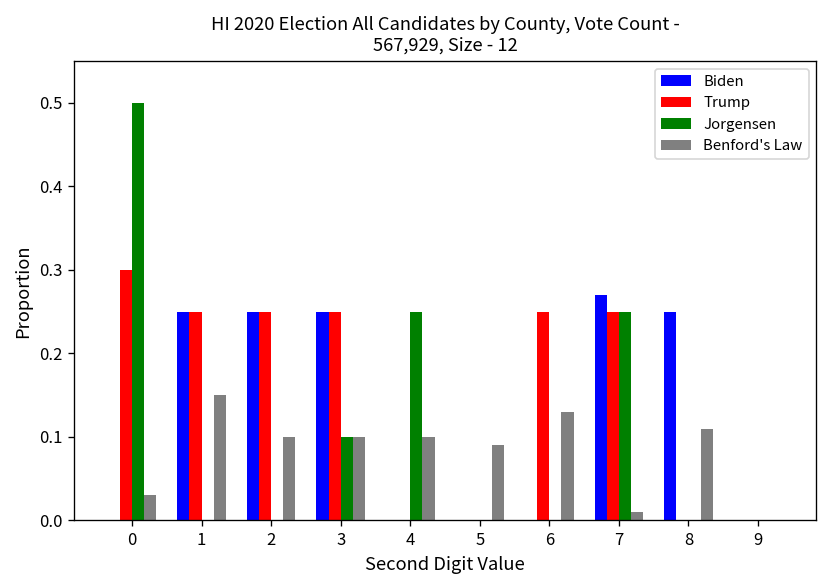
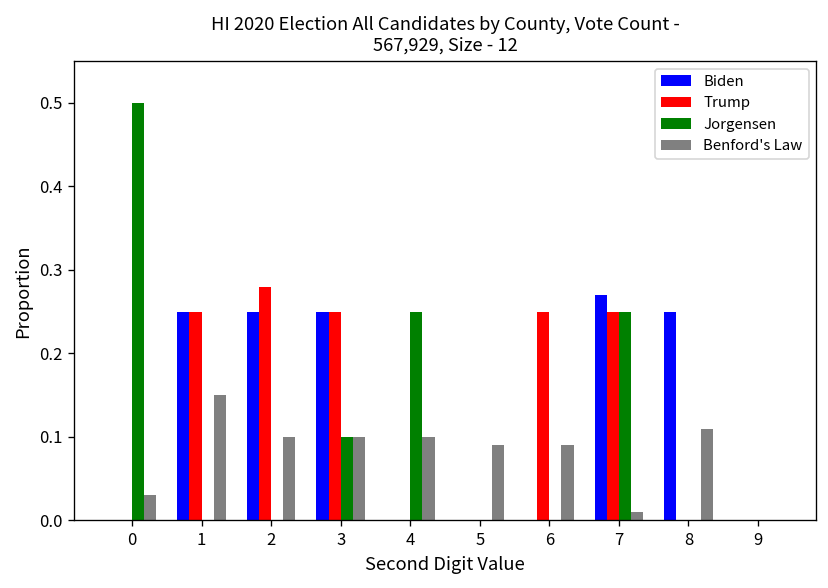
Trump, 0: 0.3 -> 0.0
Trump, 2: 0.25 -> 0.28
Benford's Law, 6: 0.13 -> 0.09
